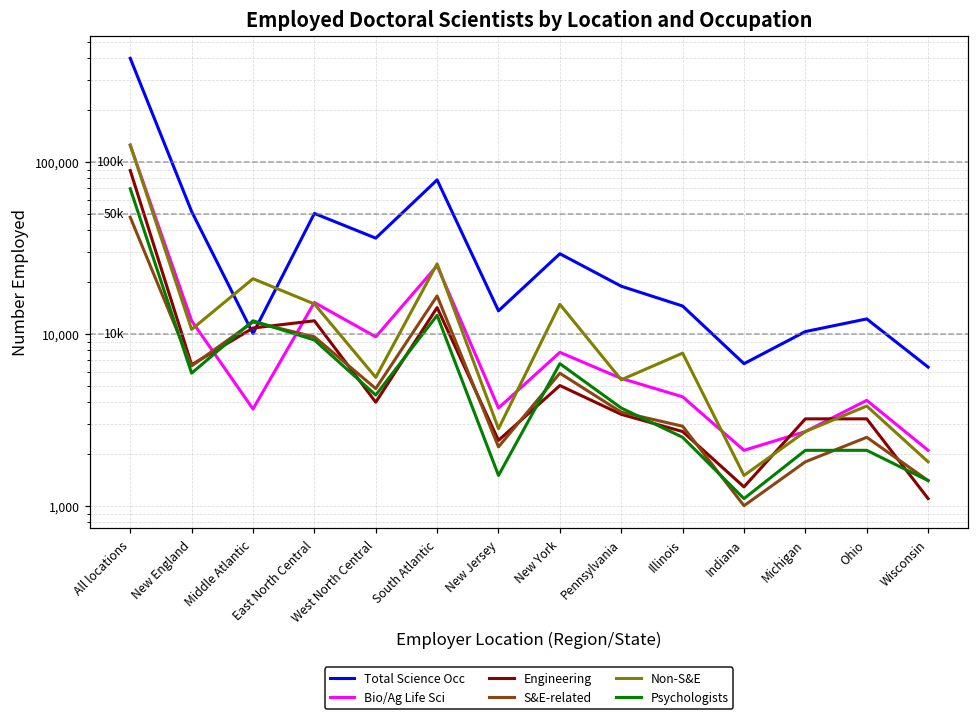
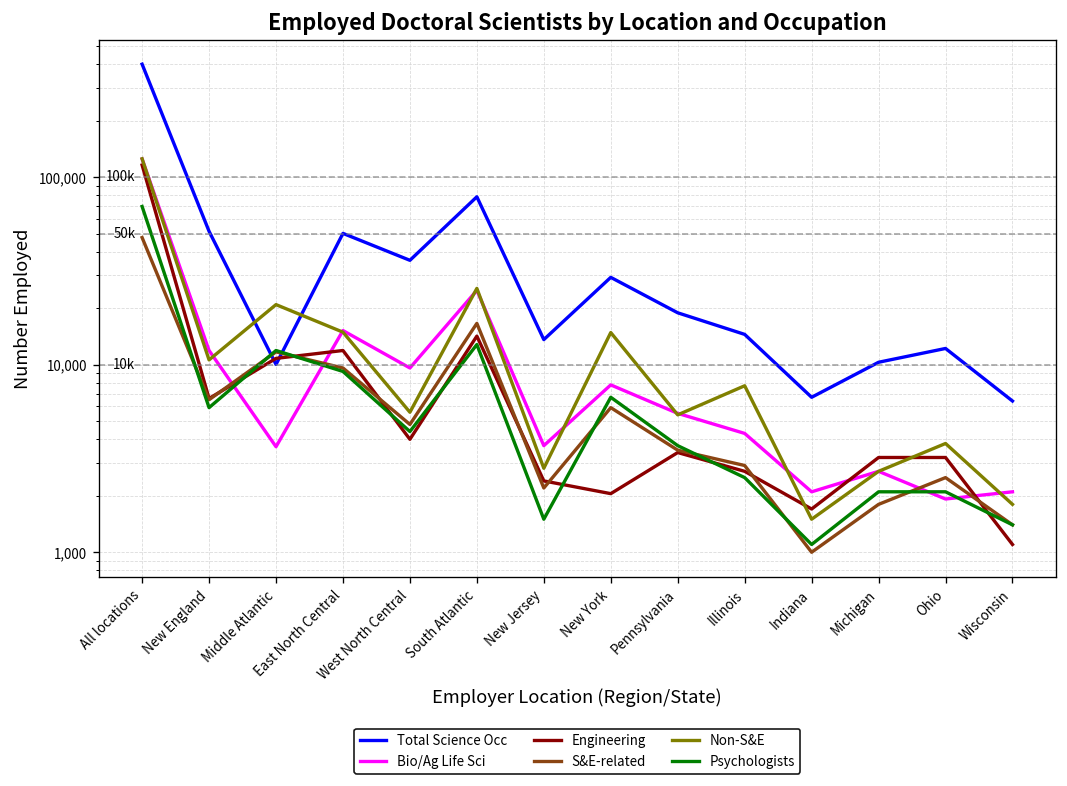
Engineering, All locations: 90,000 -> 120,000
Engineering, New York: 5,000 -> 2,100
Engineering, Indiana: 1,300 -> 1,700
Bio/Ag Life Sci, Ohio: 4,100 -> 1,900
